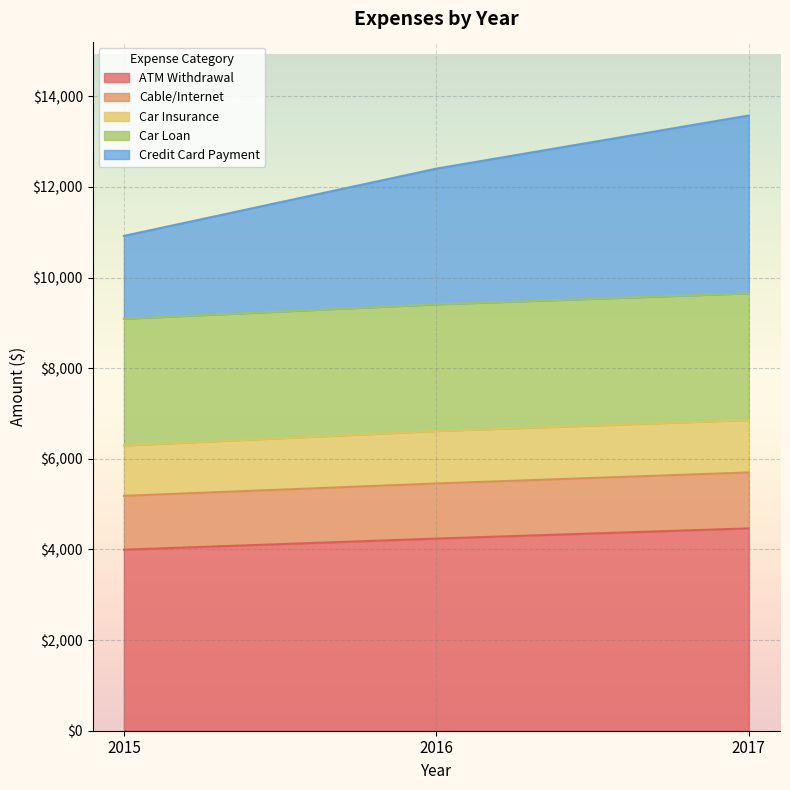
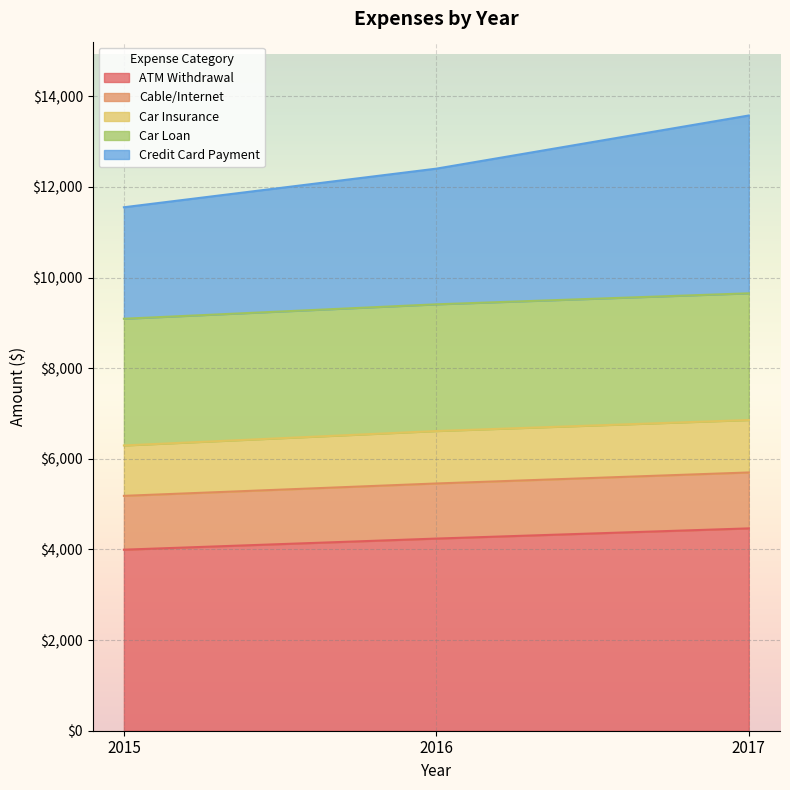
Credit Card Payment, 2015: $1,800 -> $2,500
